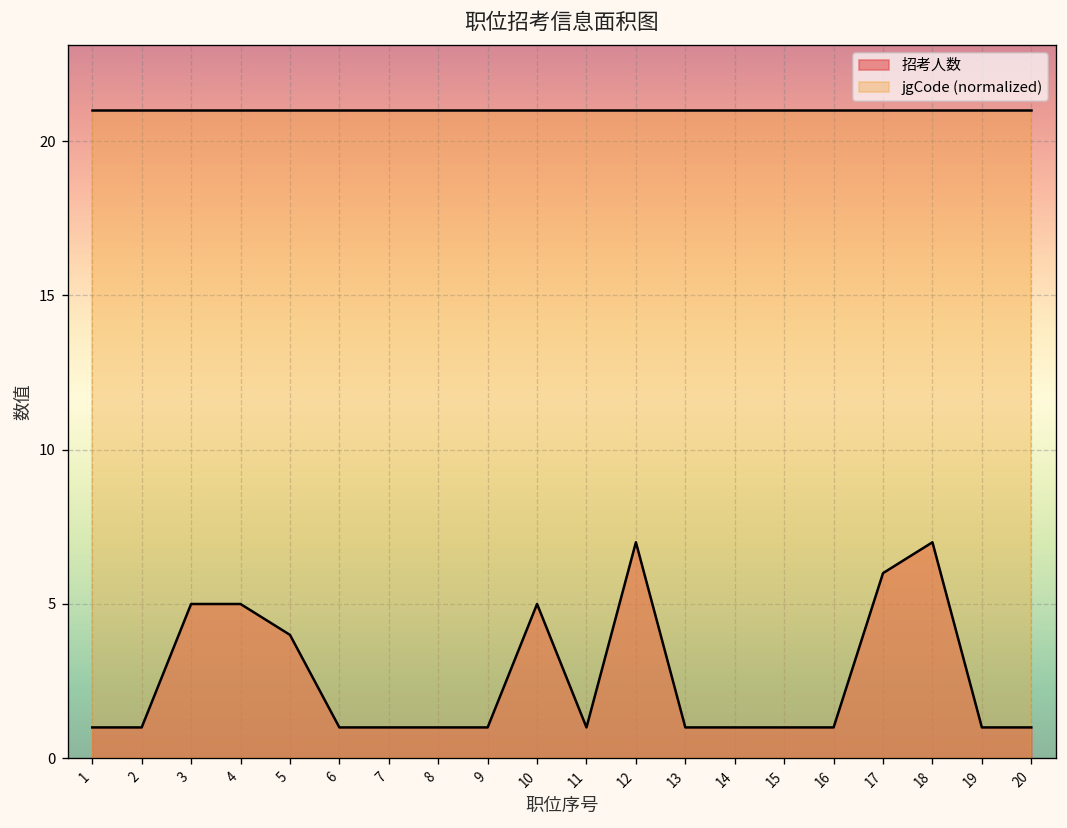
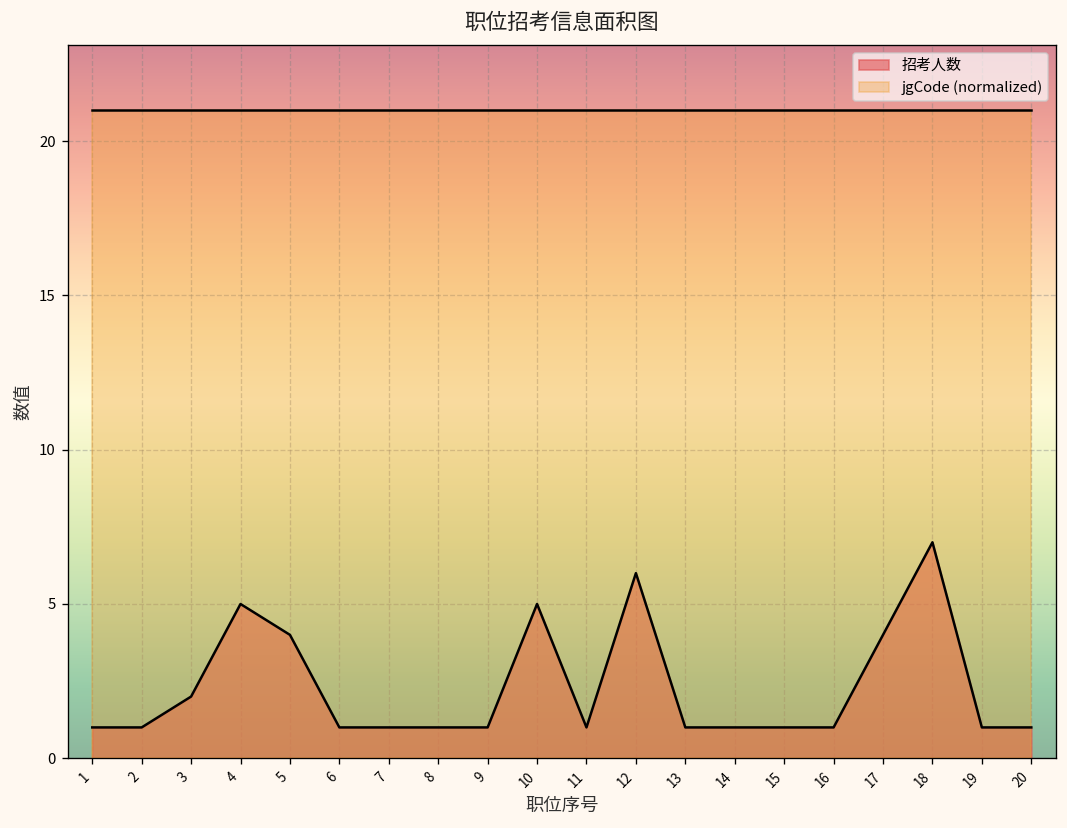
招考人数, 3: 5 -> 2
招考人数, 12: 7 -> 6
招考人数, 17: 6 -> 4
